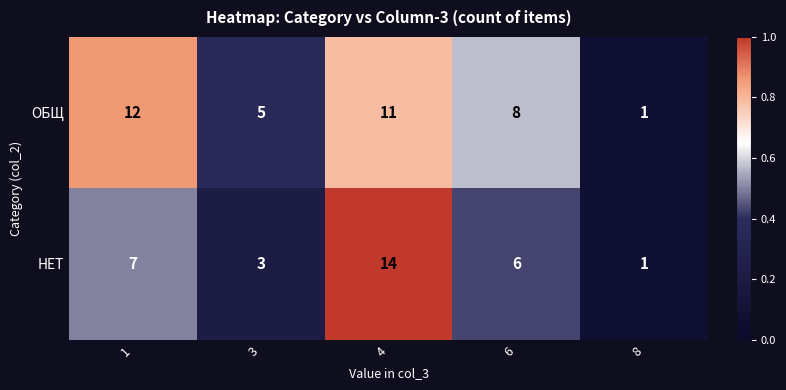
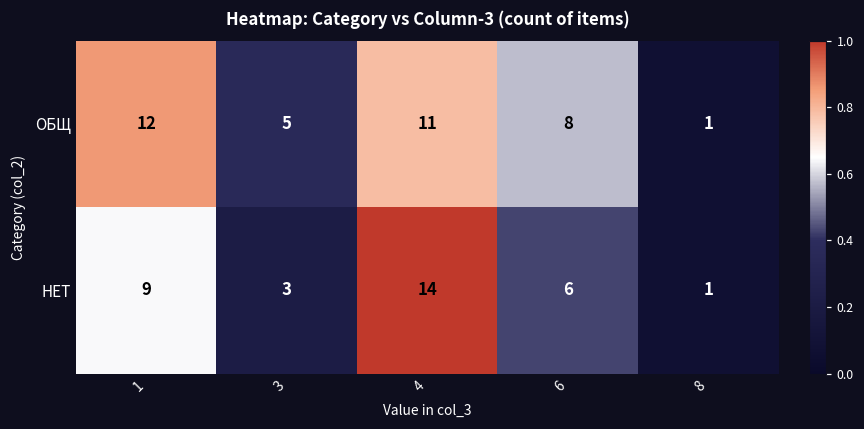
НЕТ, 1: 7 -> 9
